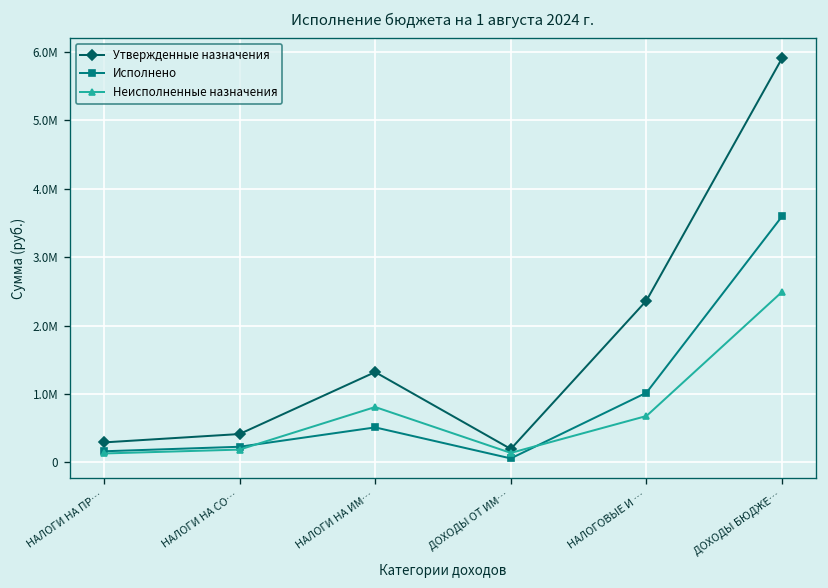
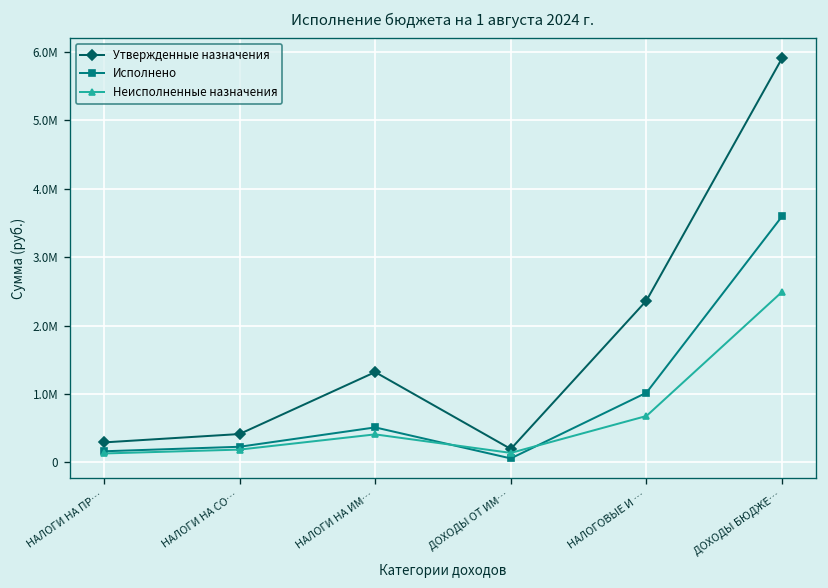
Неисполненные назначения, НАЛОГИ НА ИМ…: 800000 -> 400000
